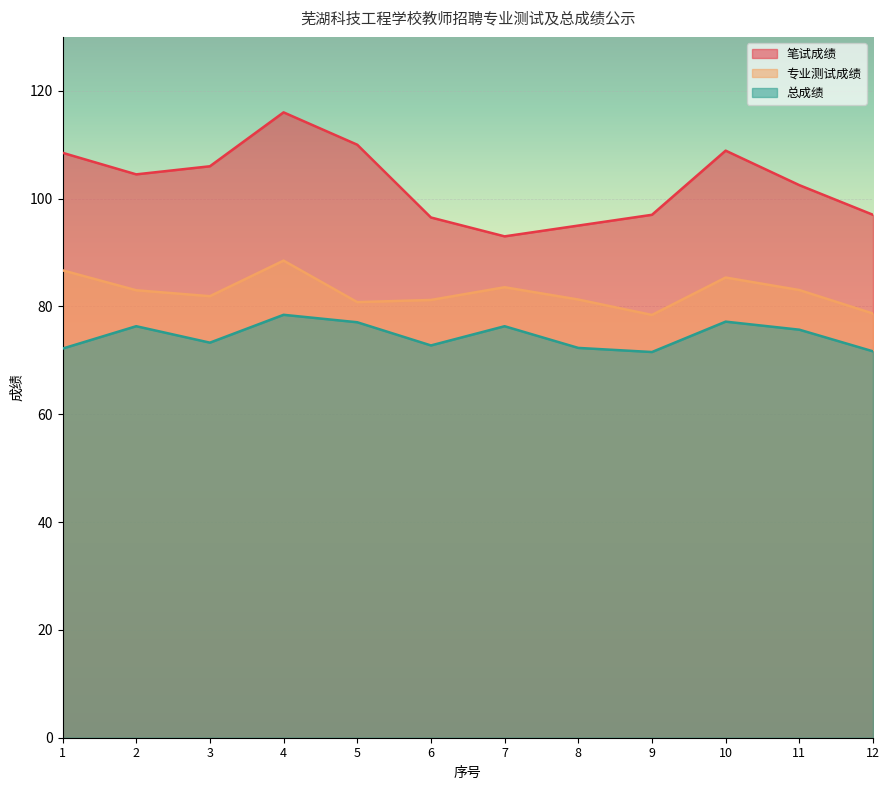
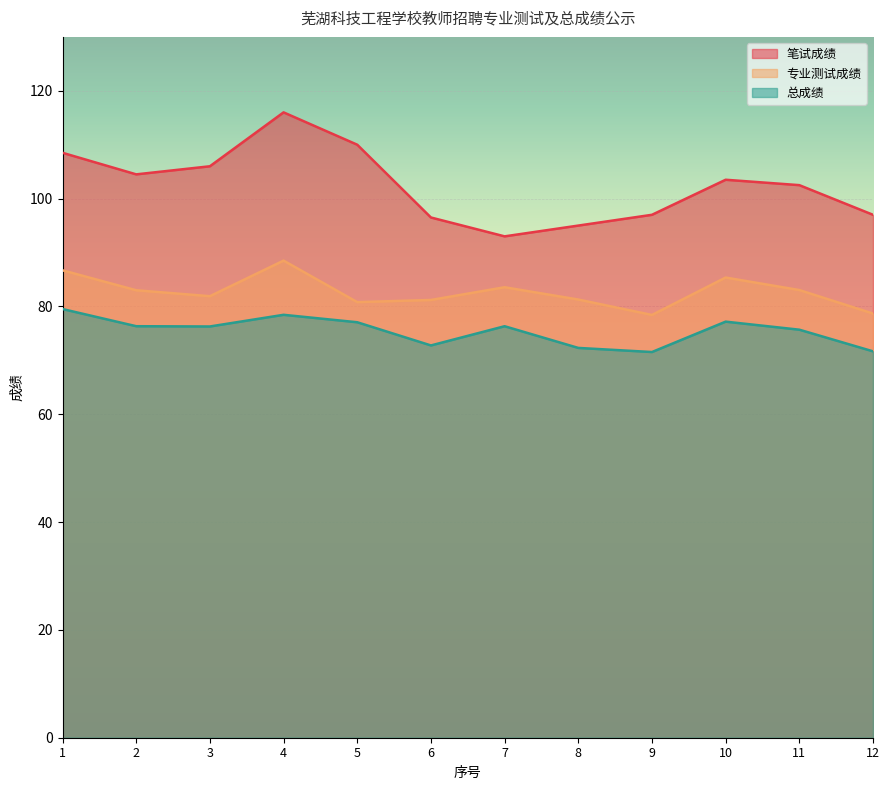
总成绩, 1: 72 -> 80
总成绩, 3: 73 -> 76
笔试成绩, 10: 109 -> 104
